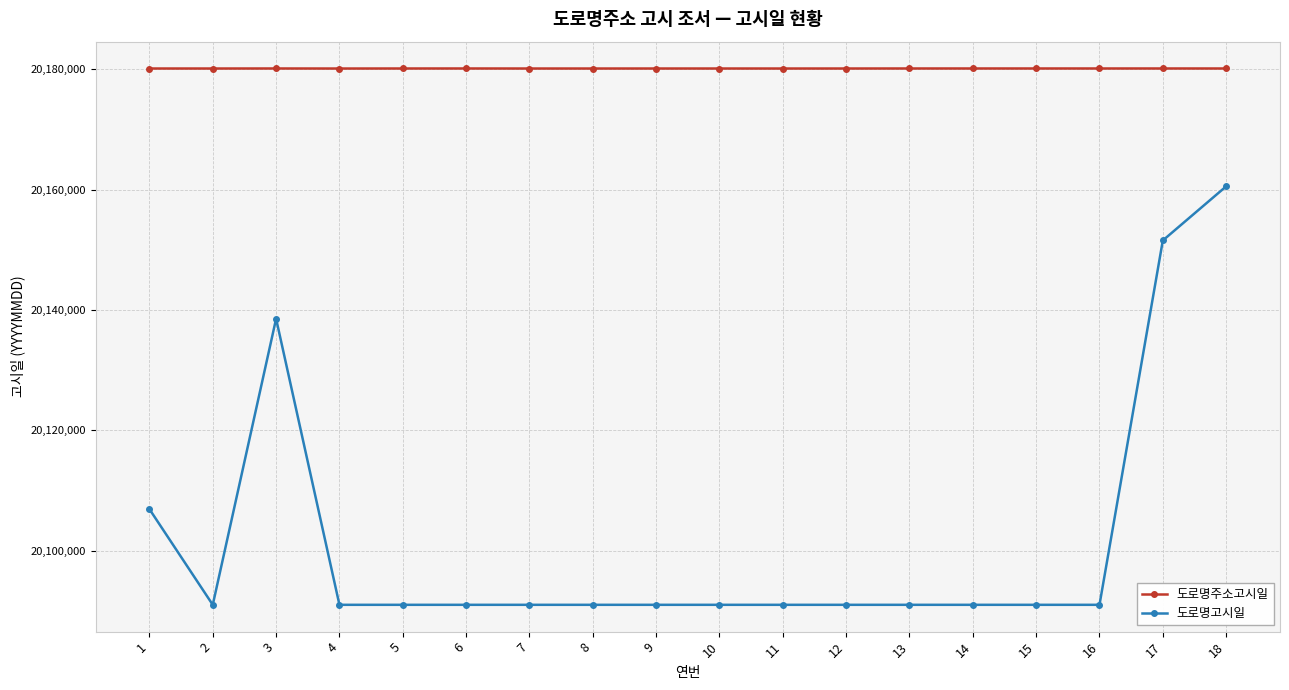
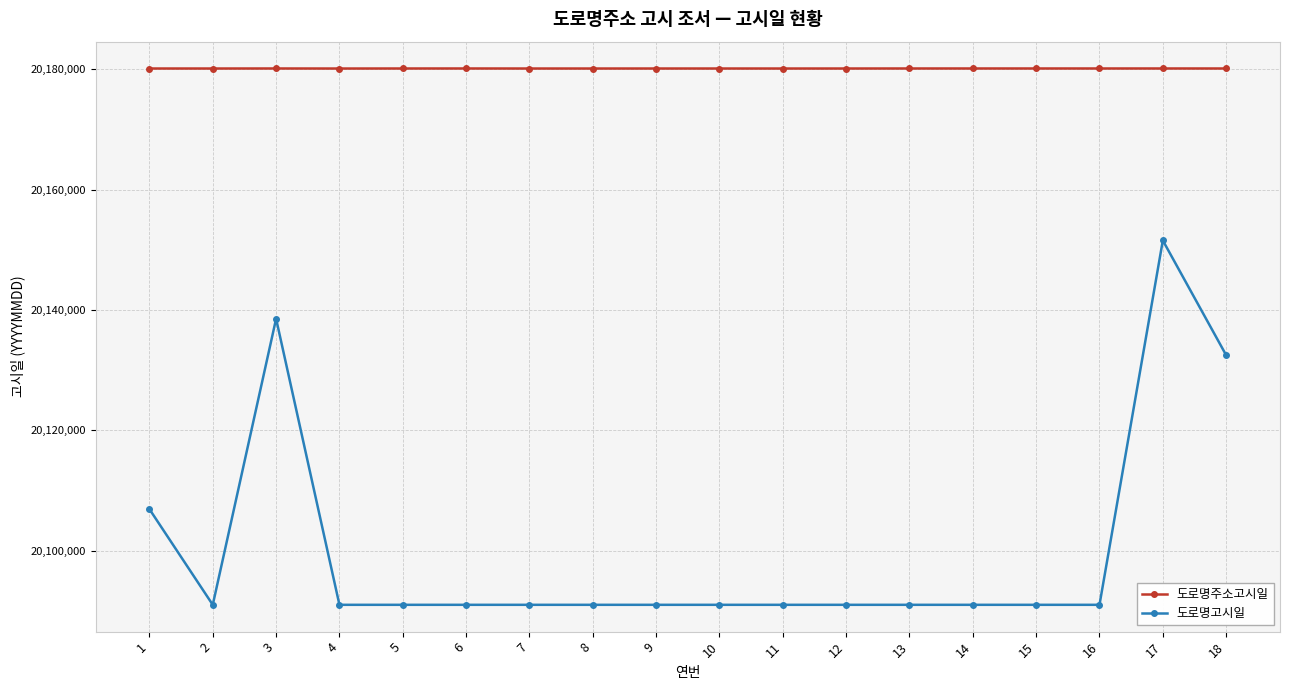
도로명고시일, 18: 20,161,000 -> 20,132,000
